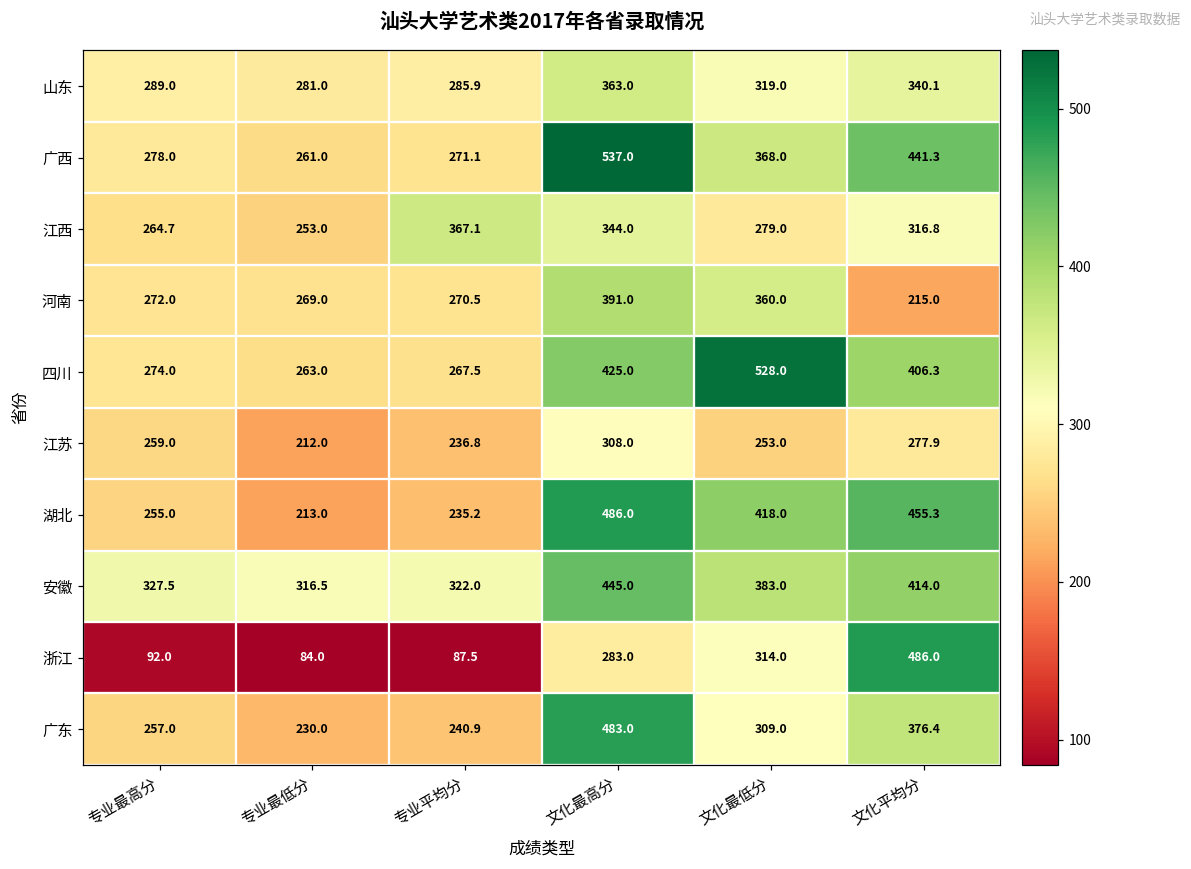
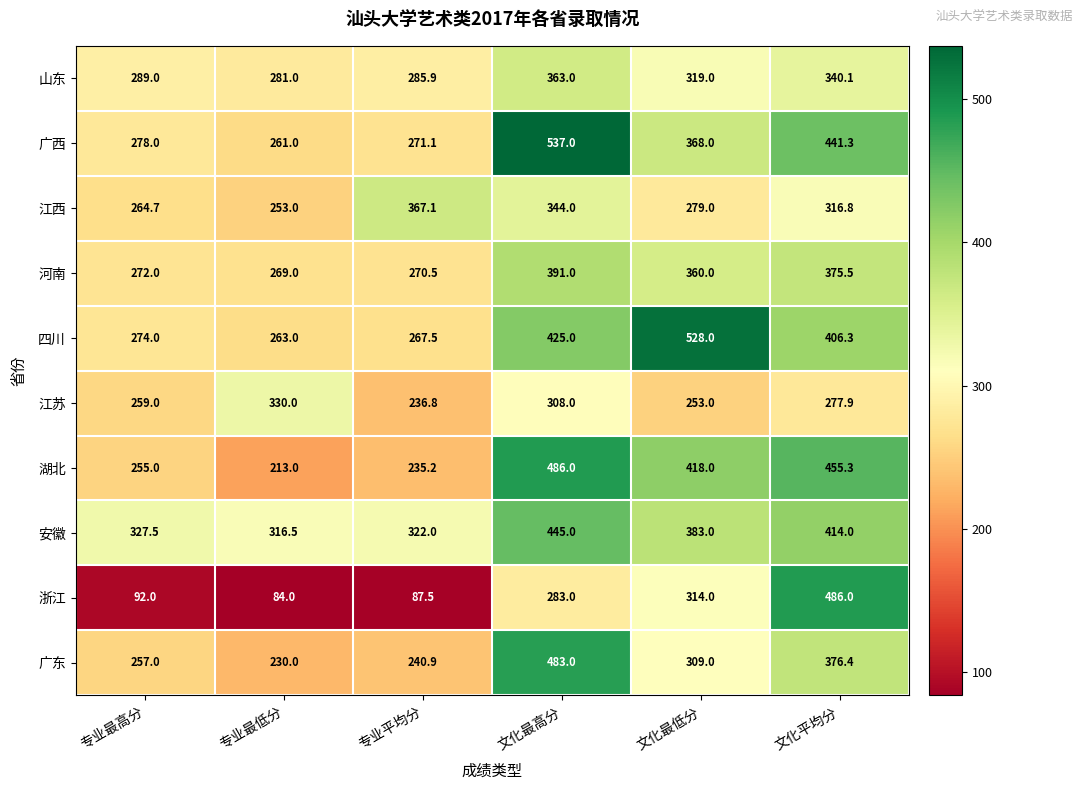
河南, 文化平均分: 215.0 -> 375.5
江苏, 专业最低分: 212.0 -> 330.0
